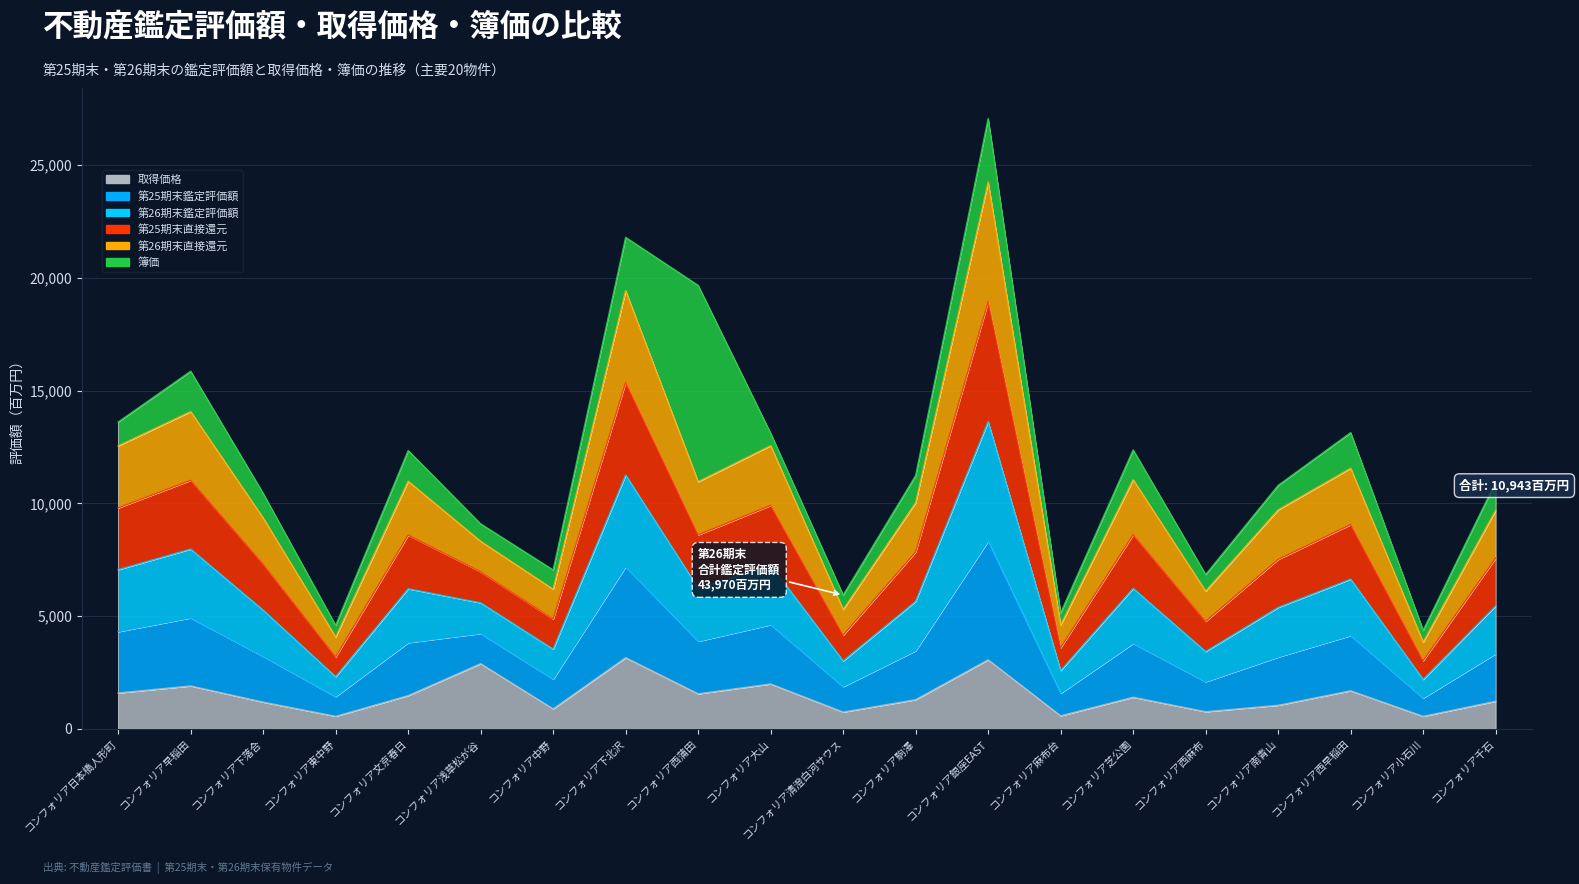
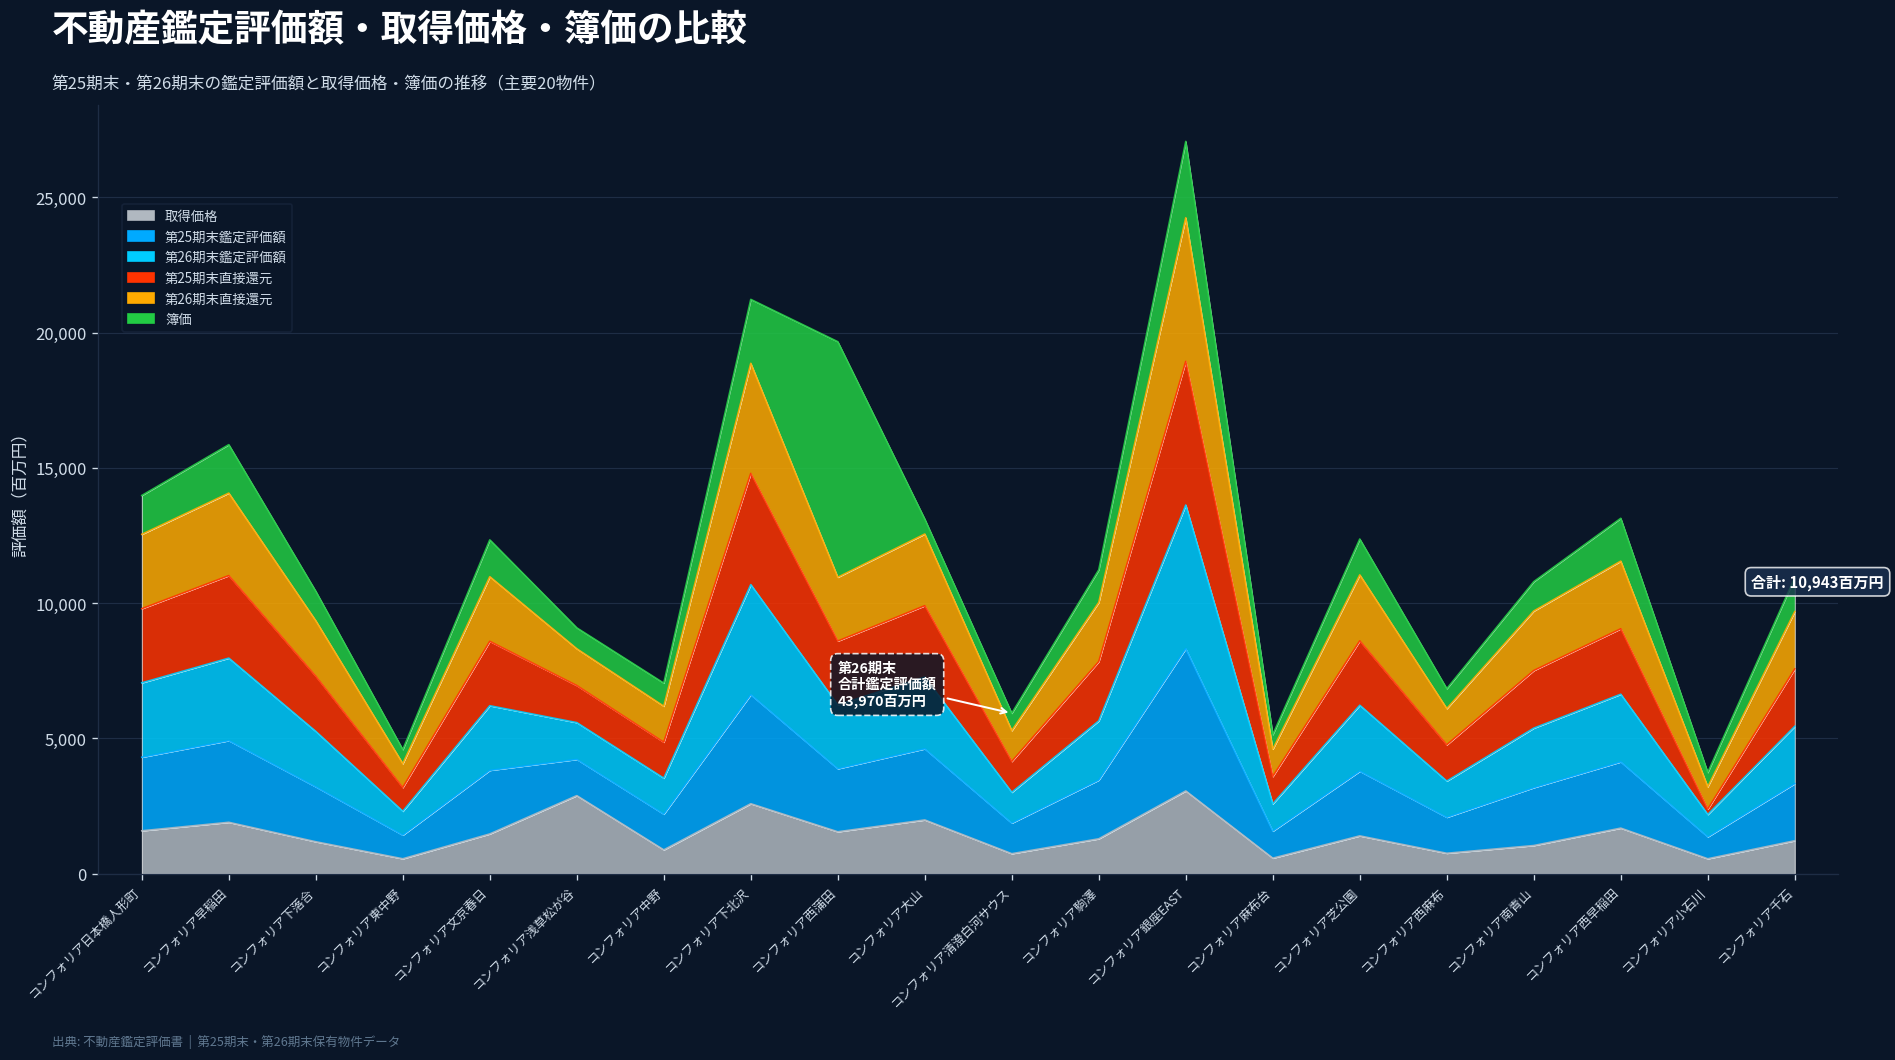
簿価, コンフォリア日本橋人形町: 1,100 -> 1,400
取得価格, コンフォリア下北沢: 3,200 -> 2,600
第25期末直接還元, コンフォリア小石川: 800 -> 200
